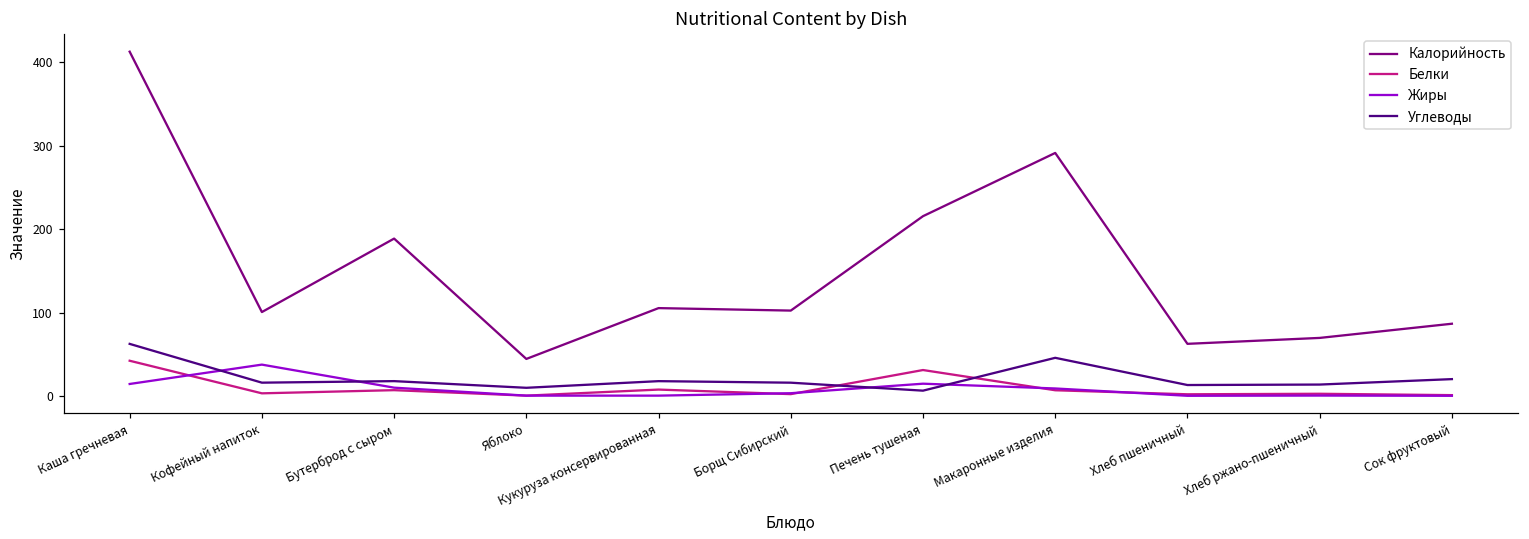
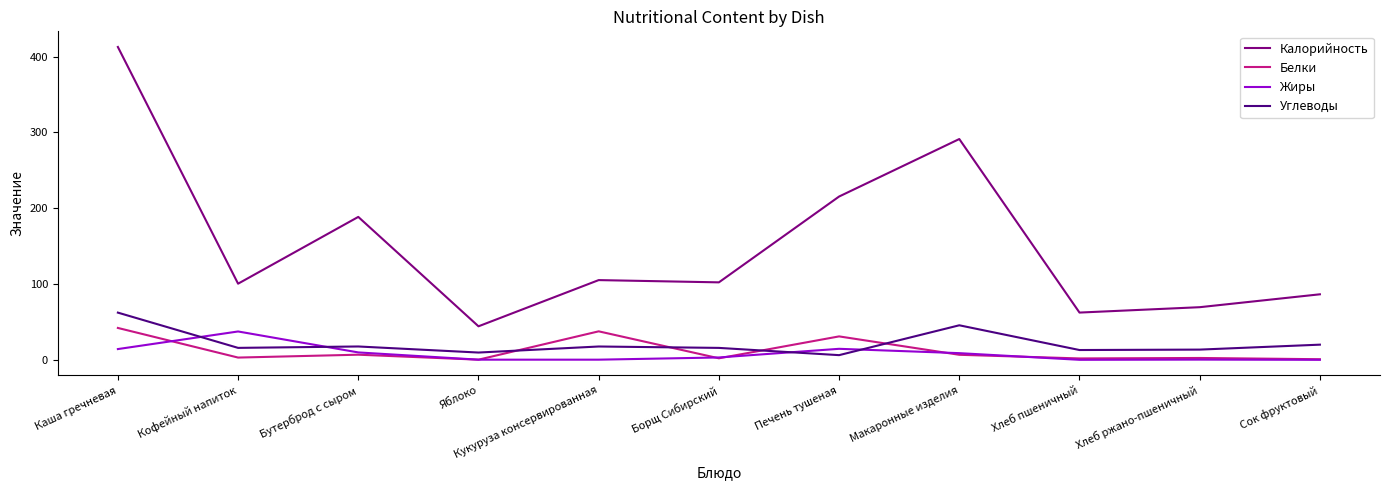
Белки, Кукуруза консервированная: 10 -> 40
